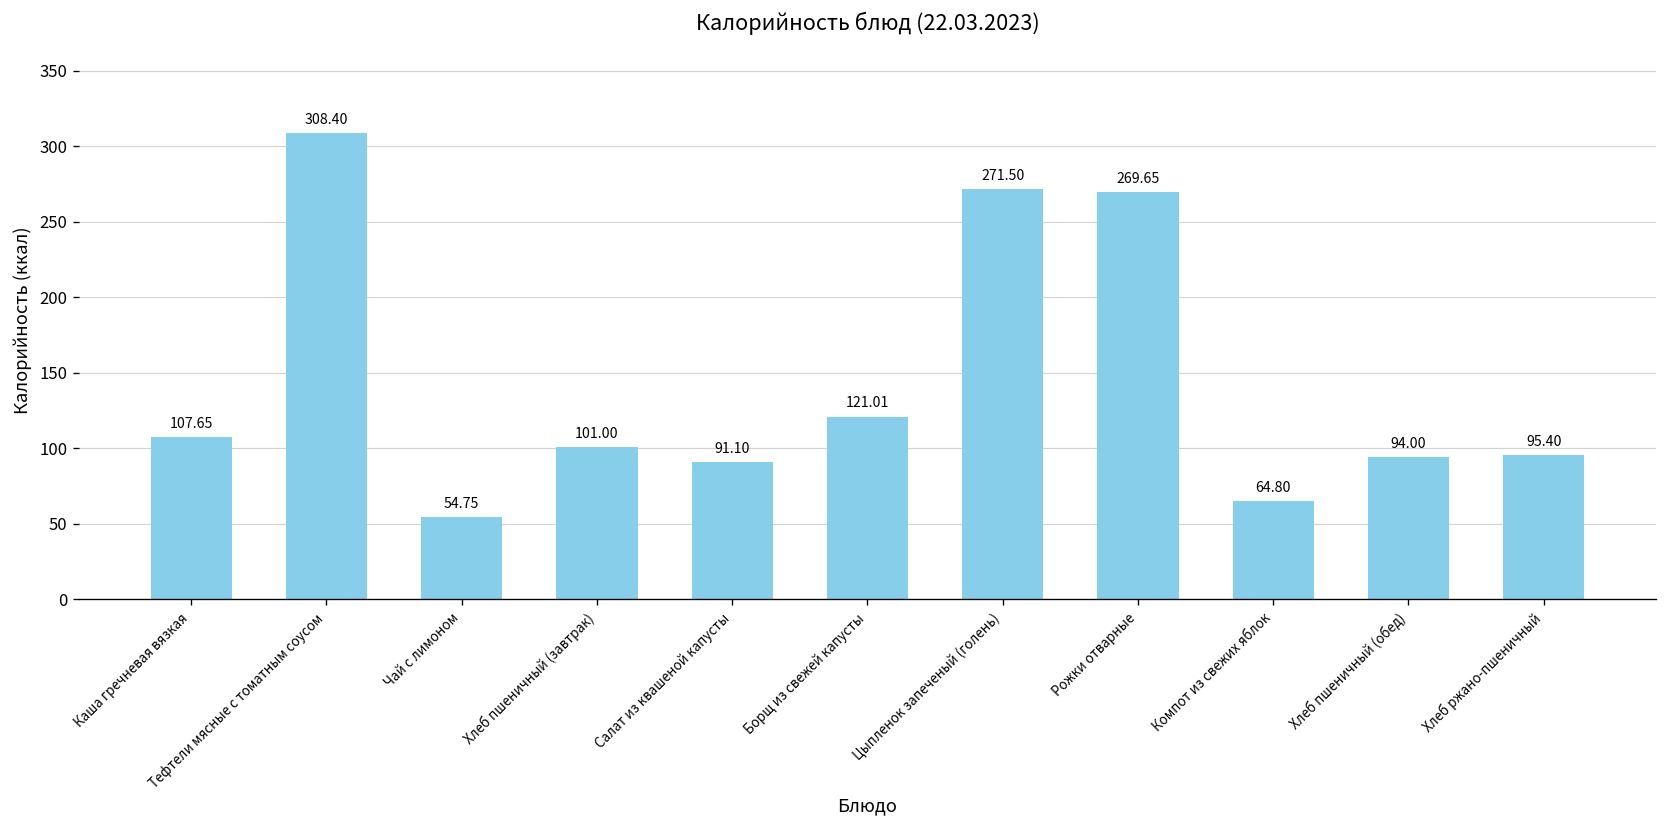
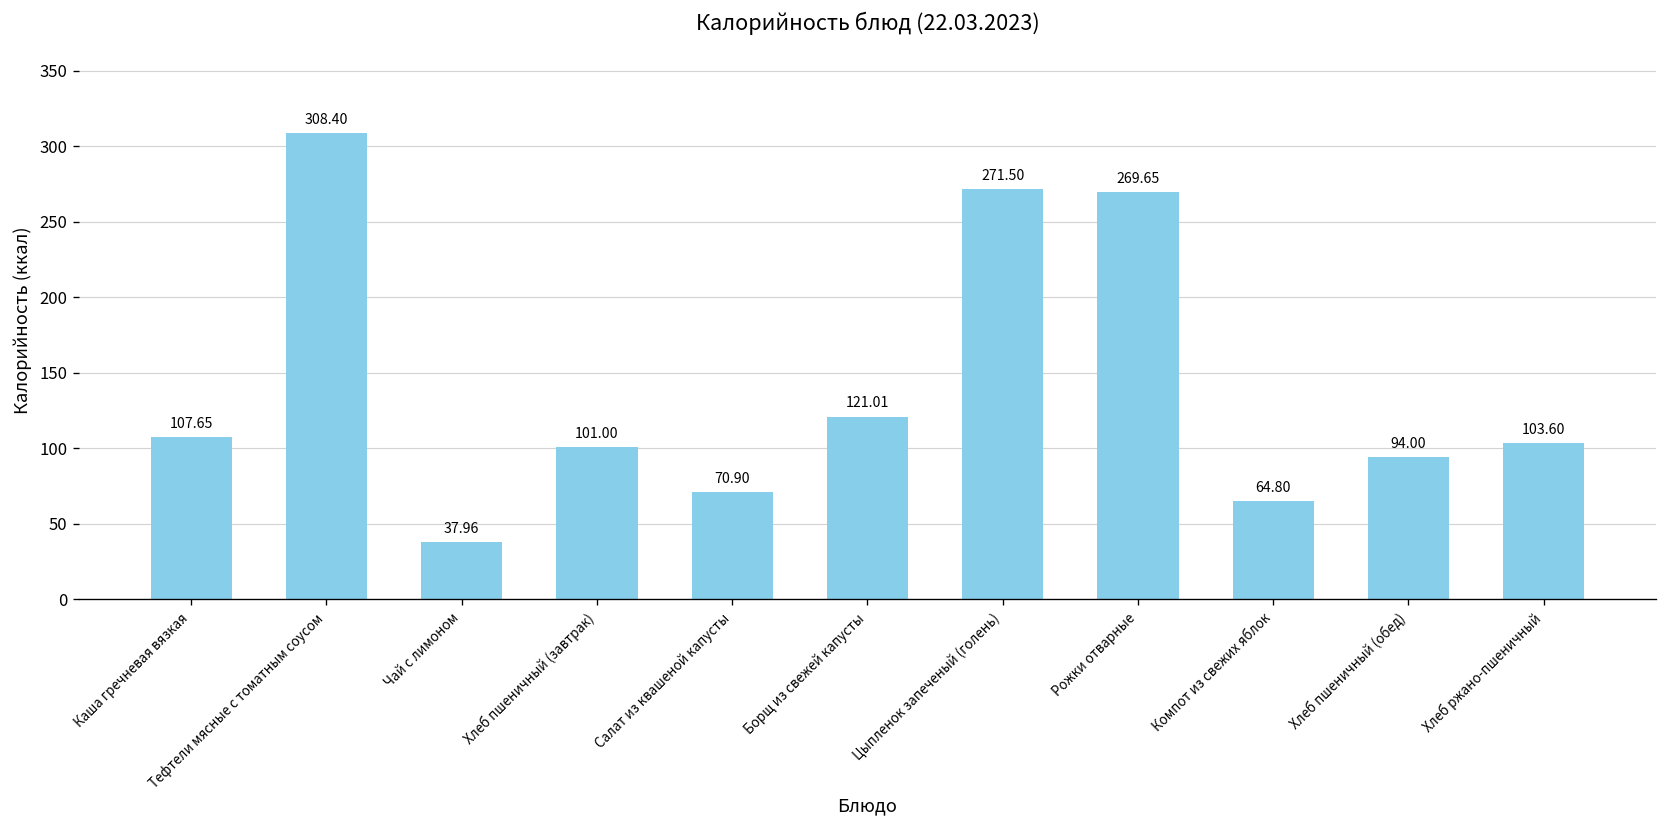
Чай с лимоном: 54.75 -> 37.96
Салат из квашеной капусты: 91.10 -> 70.90
Хлеб ржано-пшеничный: 95.40 -> 103.60
